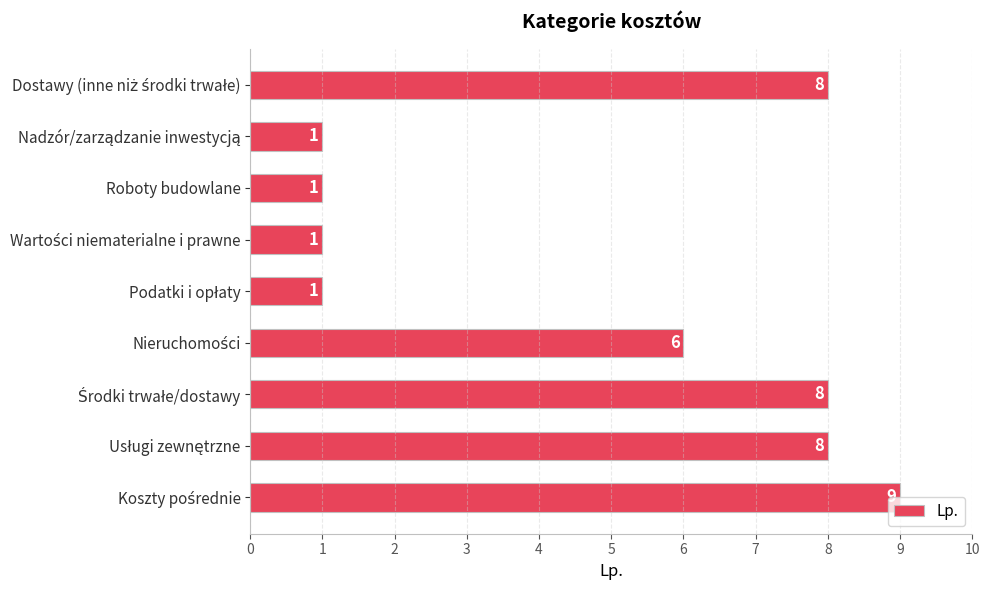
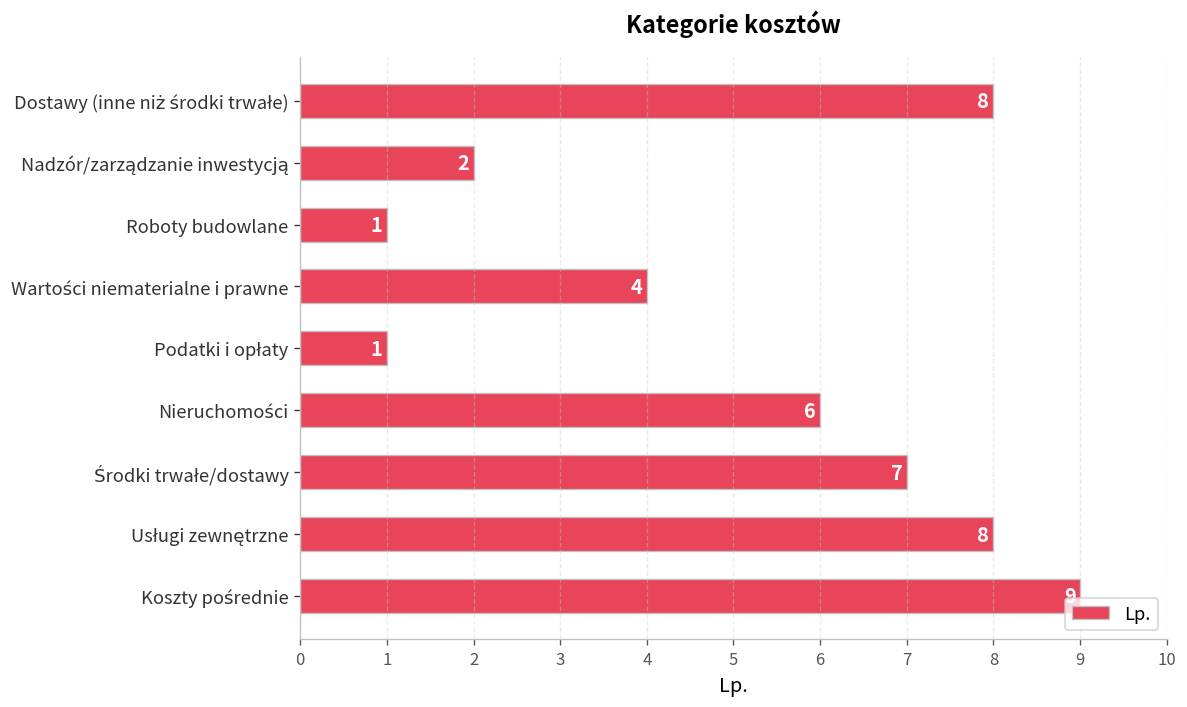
Nadzór/zarządzanie inwestycją: 1 -> 2
Wartości niematerialne i prawne: 1 -> 4
Środki trwałe/dostawy: 8 -> 7
